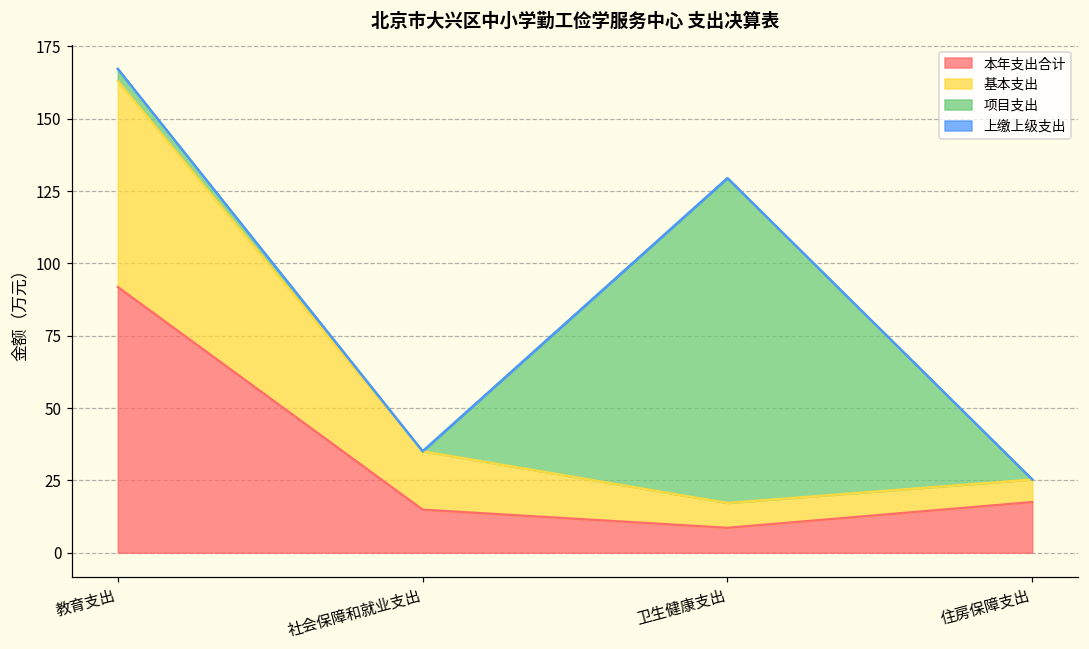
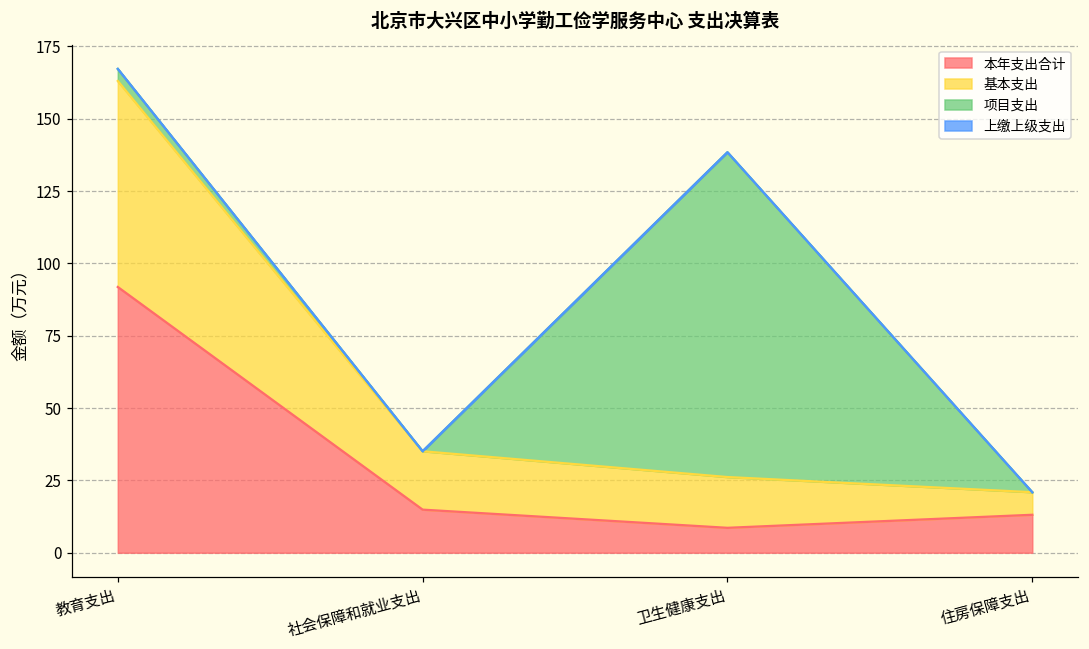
基本支出, 卫生健康支出: 9 -> 18
本年支出合计, 住房保障支出: 18 -> 13
